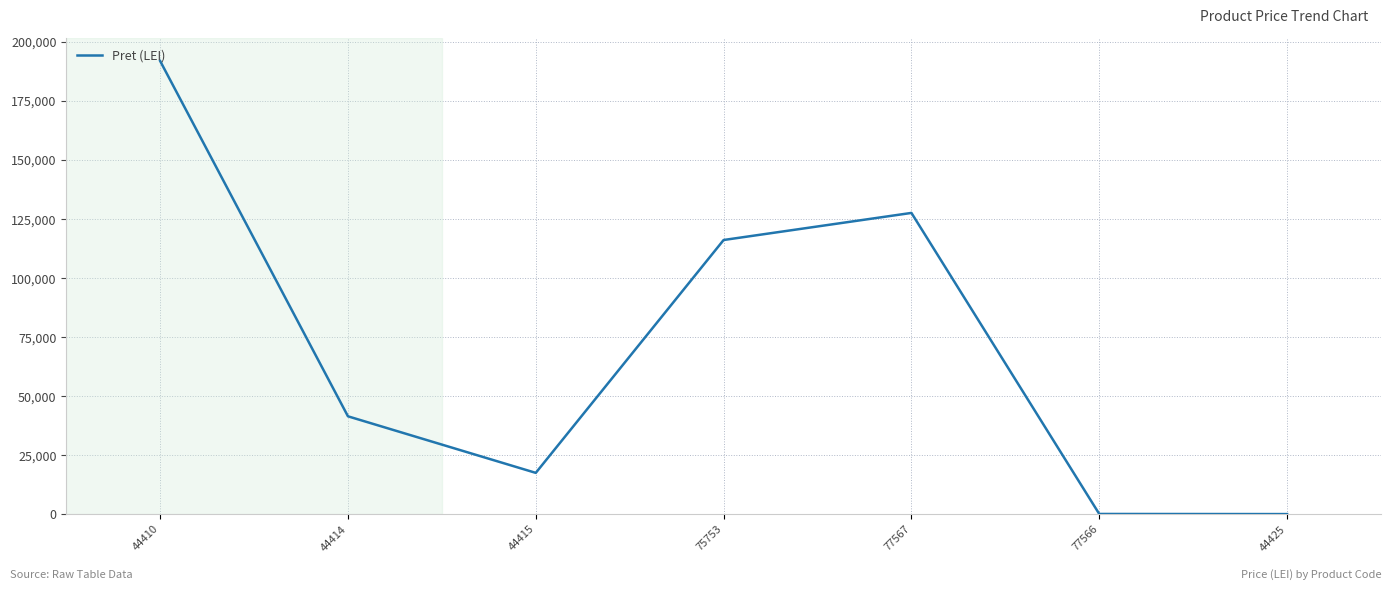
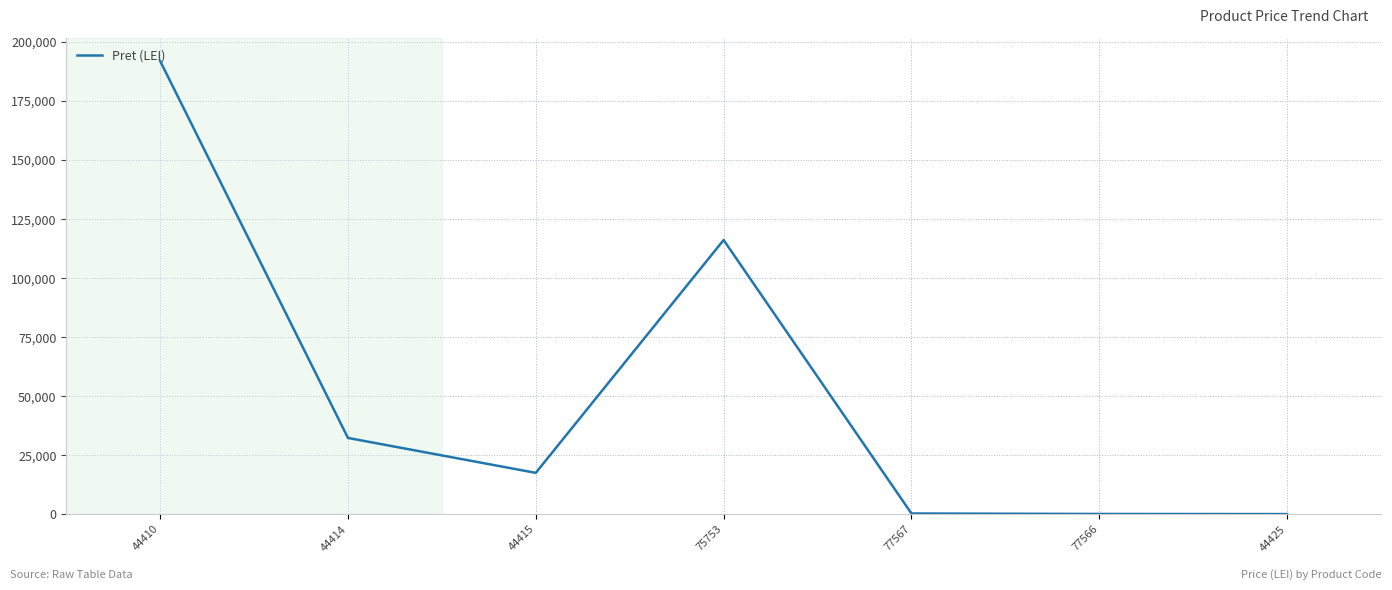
44414: 41,000 -> 32,000
77567: 128,000 -> 0
